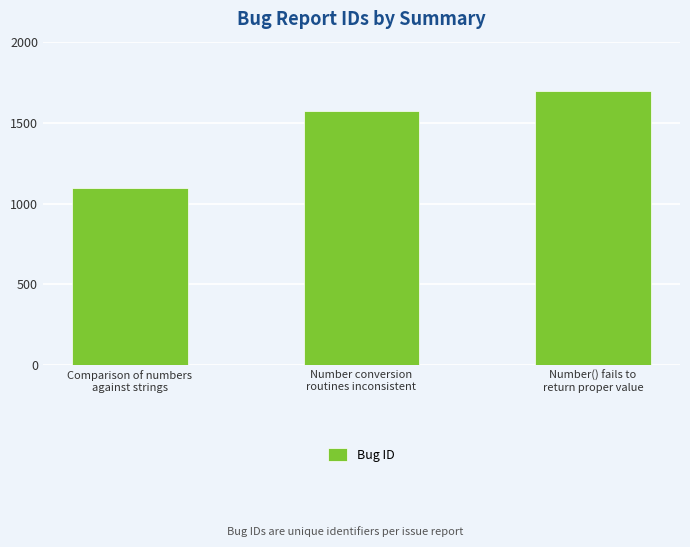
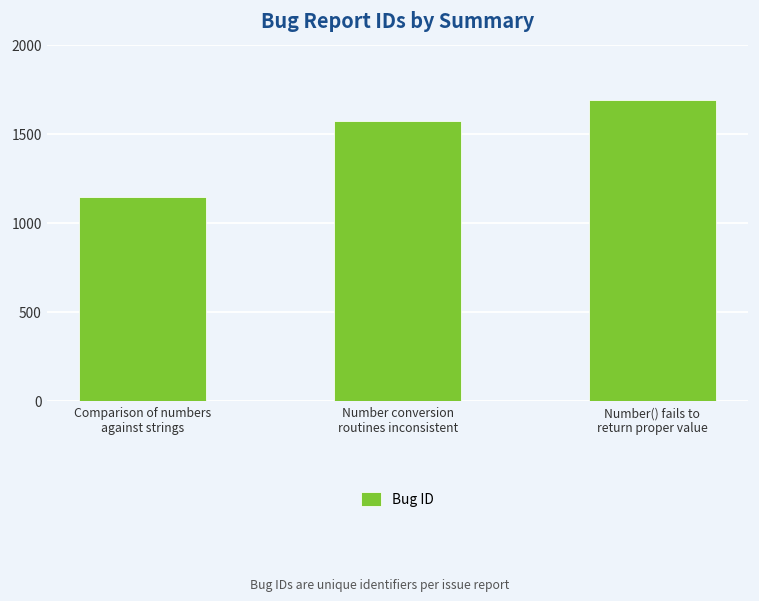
Comparison of numbers against strings: 1090 -> 1150
